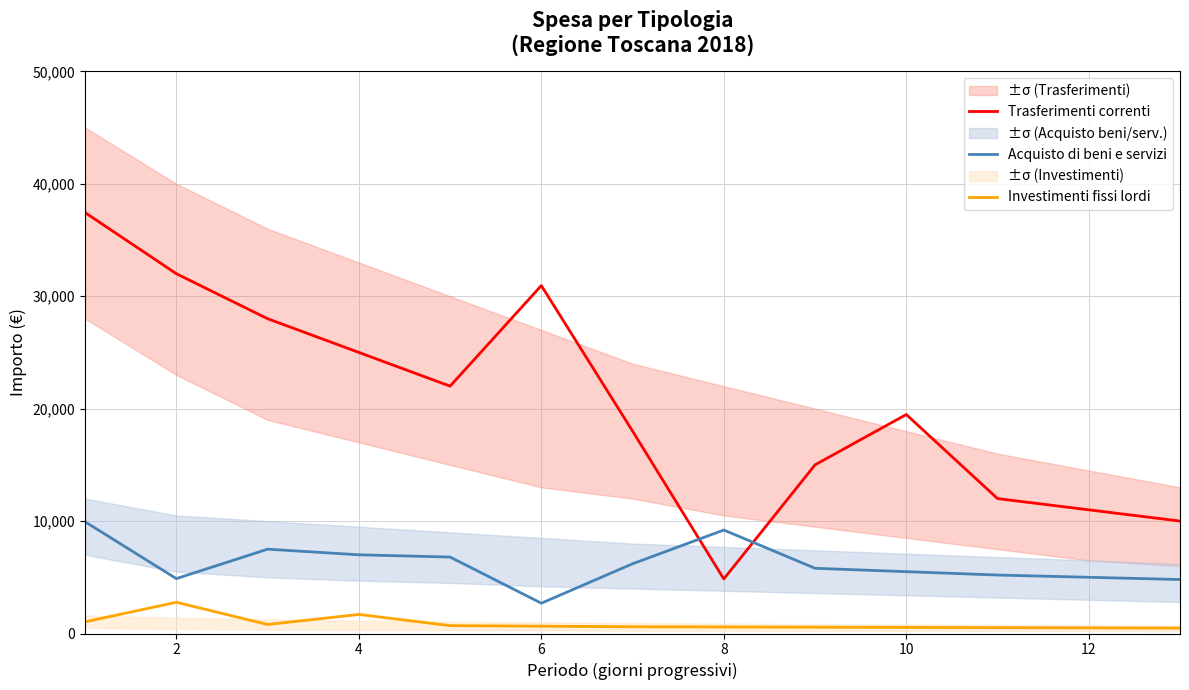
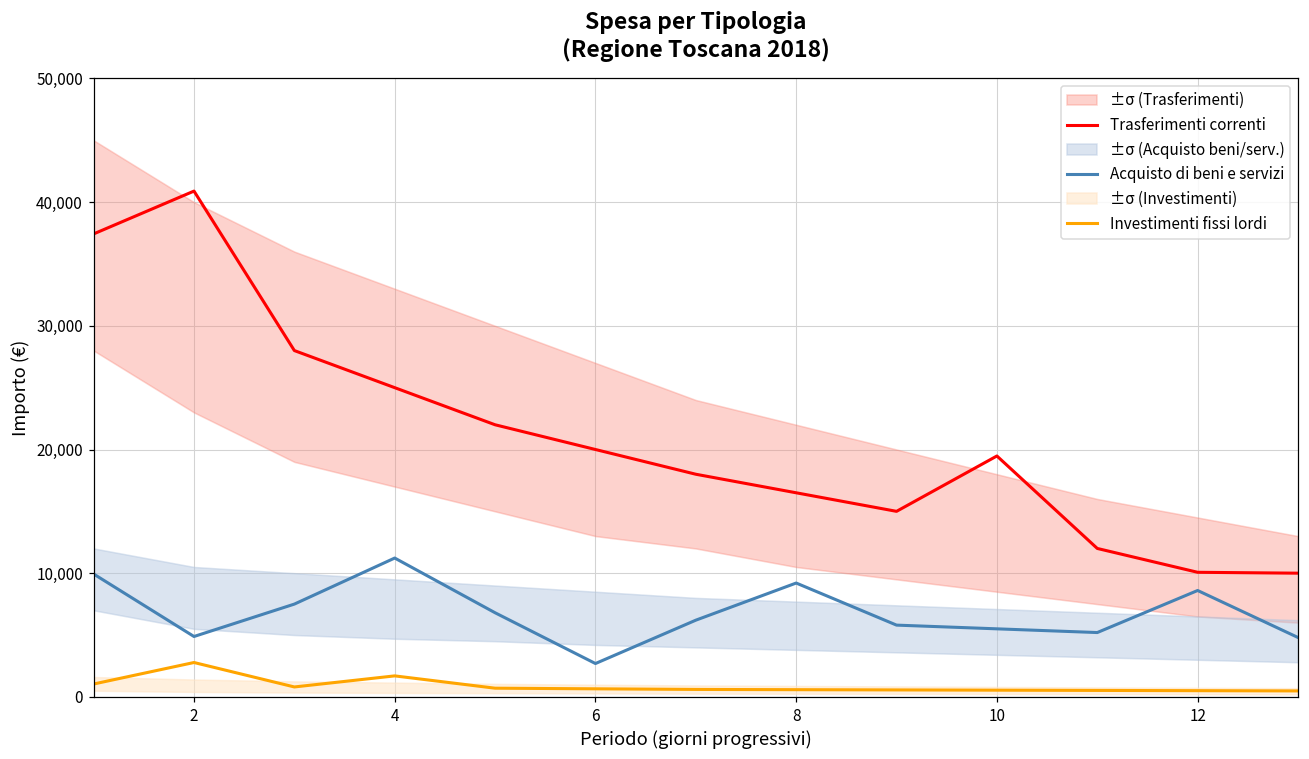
Trasferimenti correnti, 2: 32,000 -> 40,900
Acquisto di beni e servizi, 4: 7,000 -> 11,200
Trasferimenti correnti, 6: 30,900 -> 20,000
Trasferimenti correnti, 8: 4,900 -> 16,500
Trasferimenti correnti, 12: 11,000 -> 10,100
Acquisto di beni e servizi, 12: 5,000 -> 8,600
